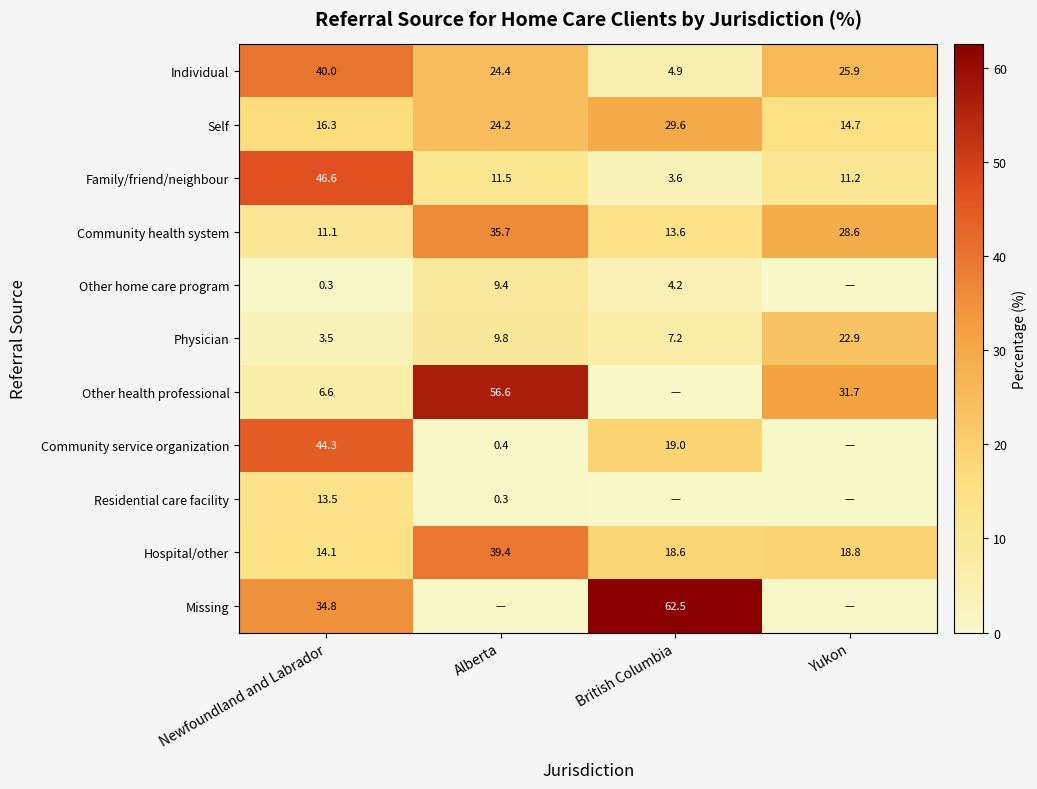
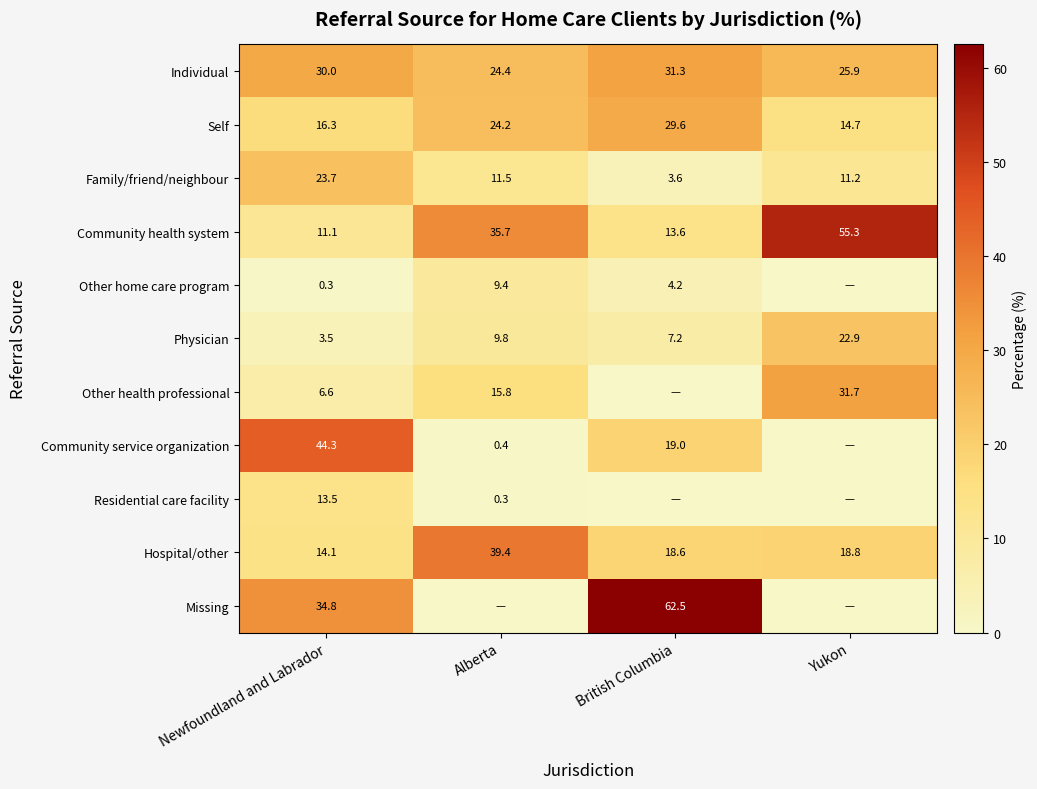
Individual, Newfoundland and Labrador: 40.0 -> 30.0
Individual, British Columbia: 4.9 -> 31.3
Family/friend/neighbour, Newfoundland and Labrador: 46.6 -> 23.7
Community health system, Yukon: 28.6 -> 55.3
Other health professional, Alberta: 56.6 -> 15.8
